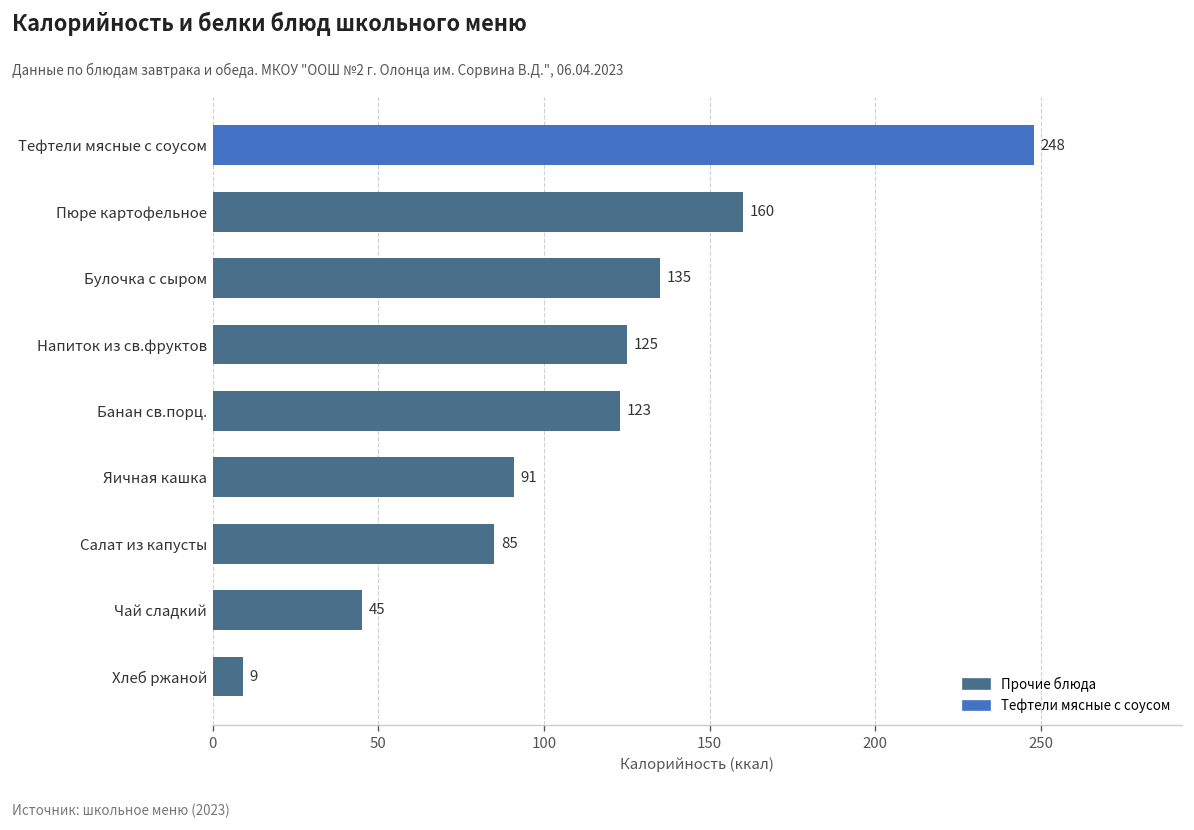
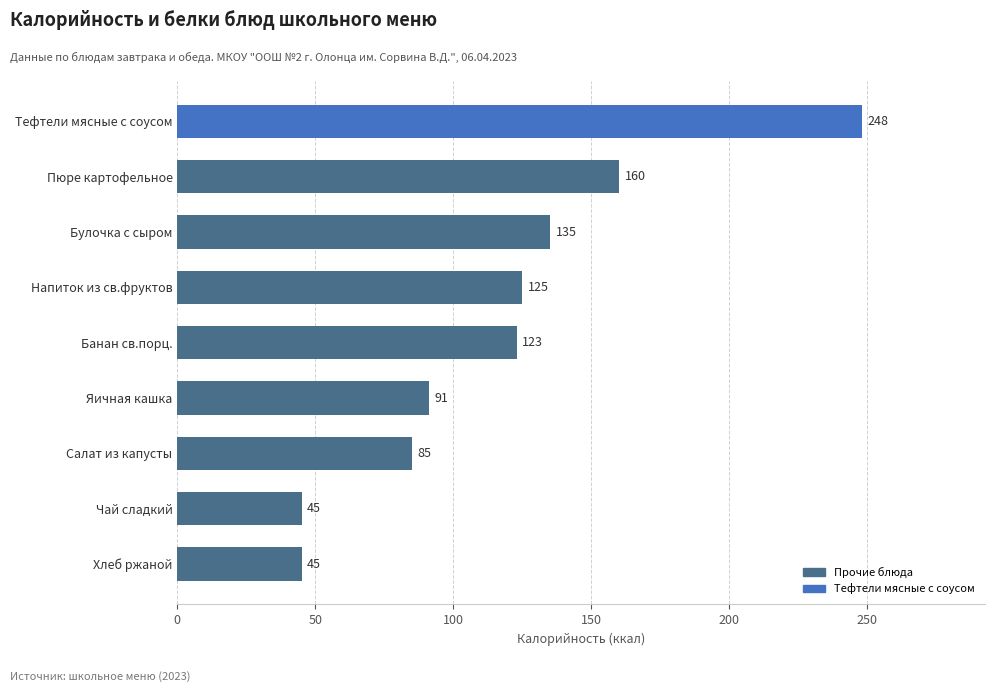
Хлеб ржаной: 9 -> 45
